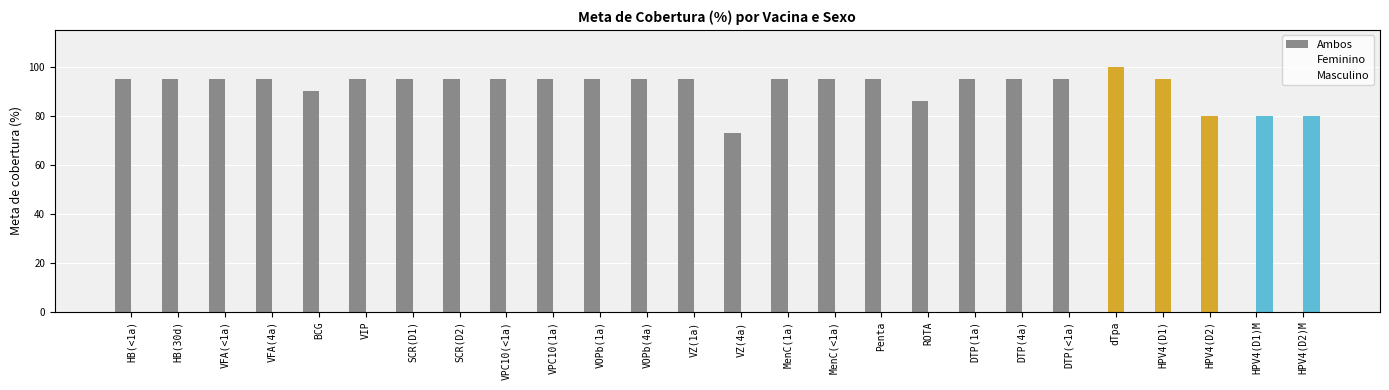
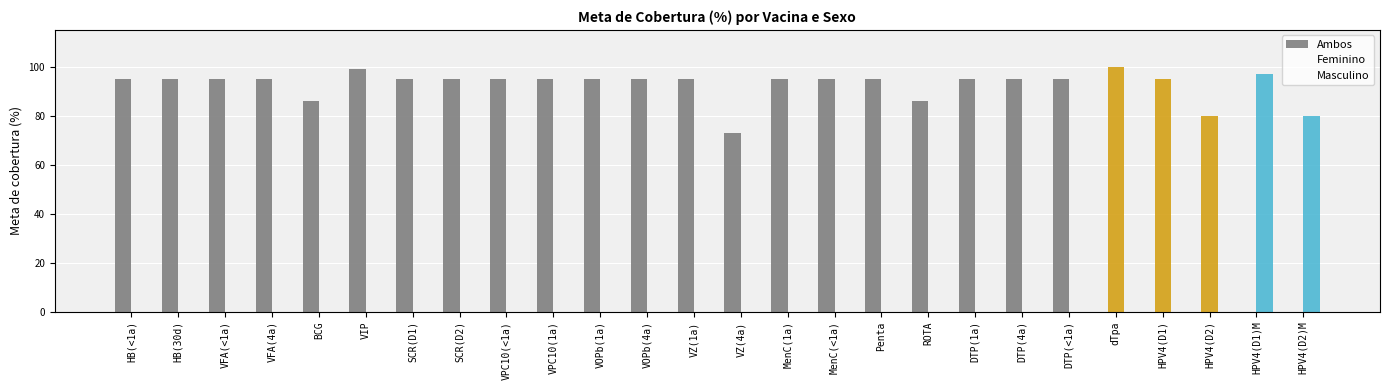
Ambos, BCG: 90 -> 86
Ambos, VIP: 95 -> 99
Masculino, HPV4(D1)M: 80 -> 97
